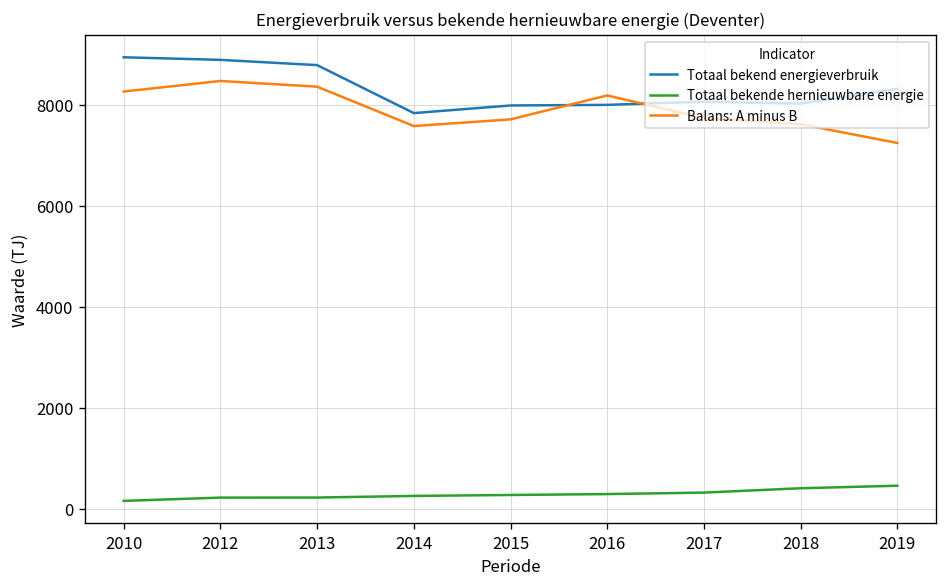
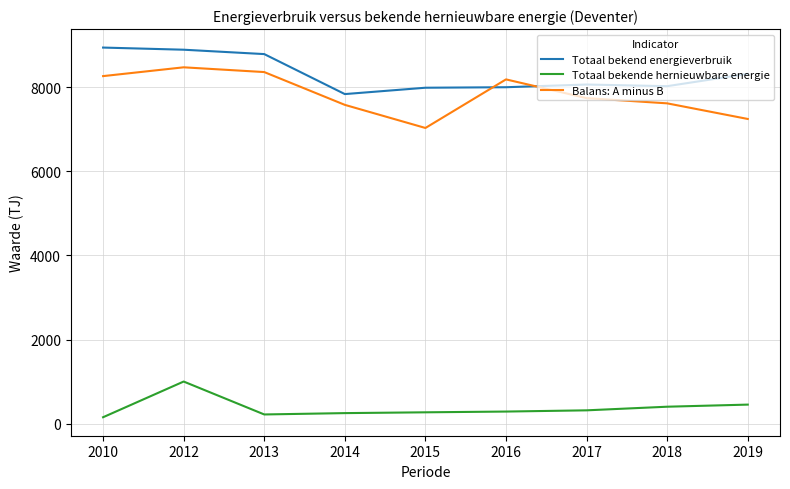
Totaal bekende hernieuwbare energie, 2012: 200 -> 1000
Balans: A minus B, 2015: 7700 -> 7000
